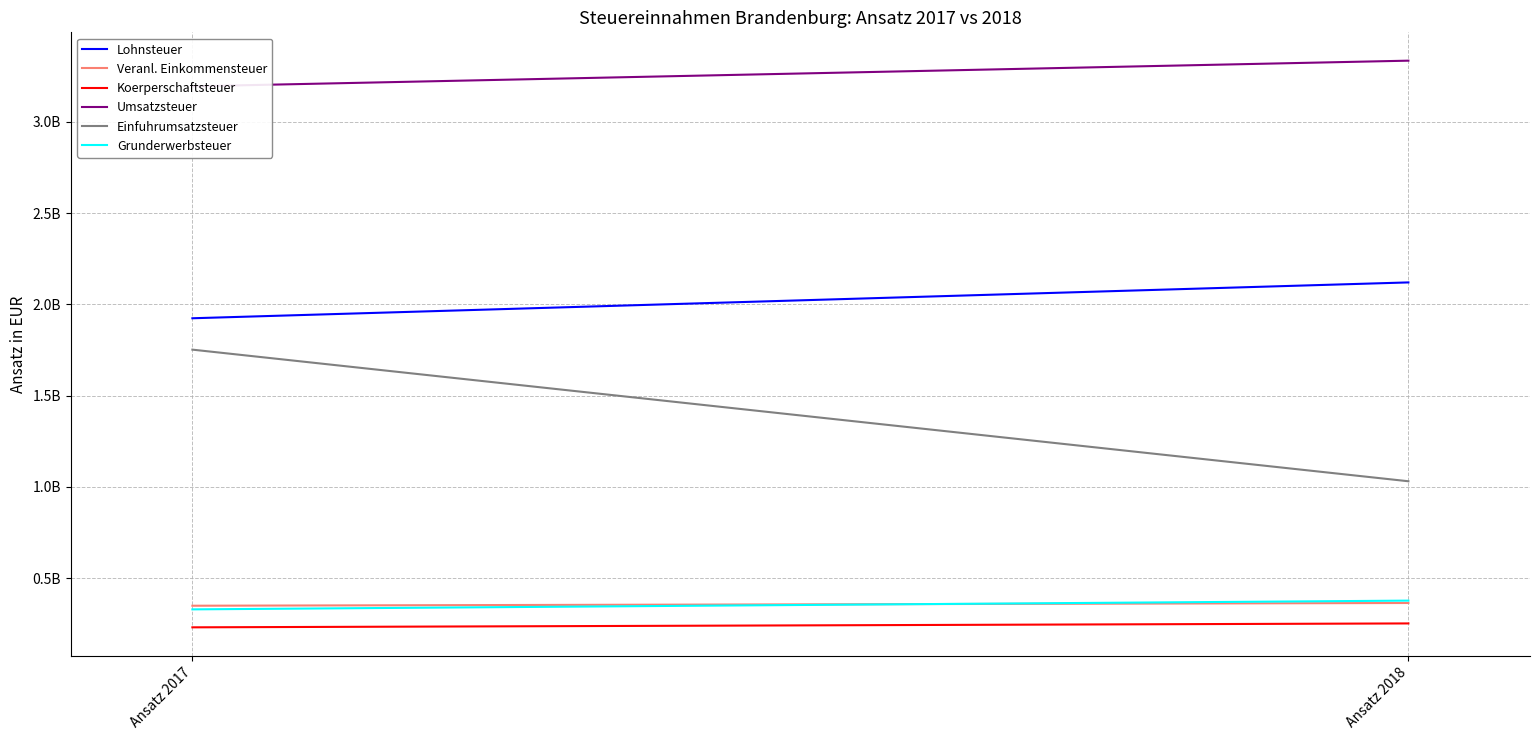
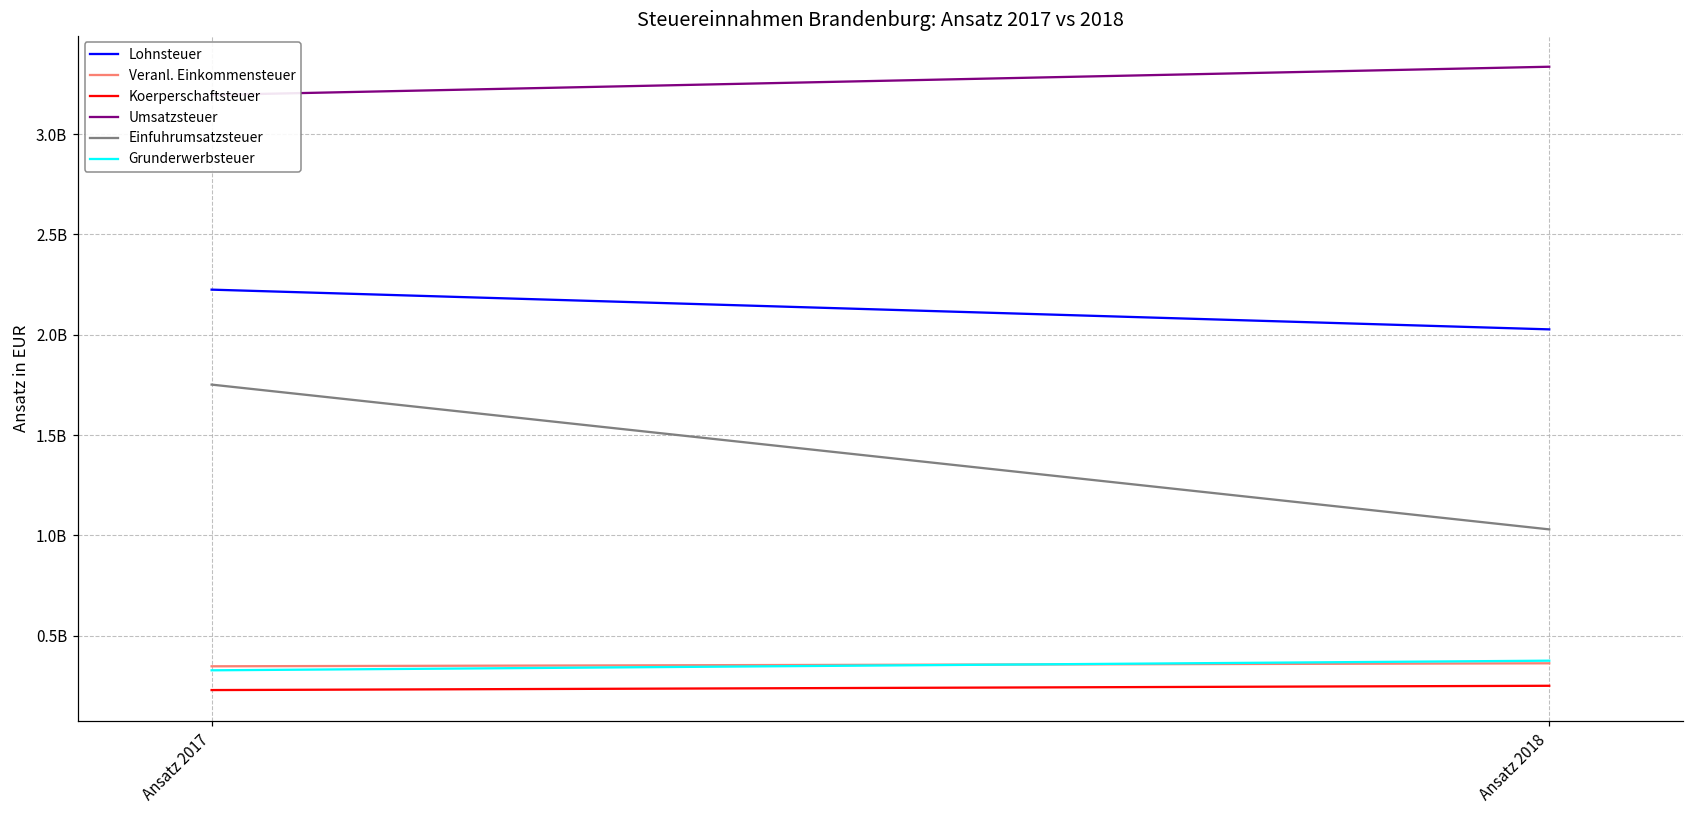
Lohnsteuer, Ansatz 2017: 1920000000 -> 2230000000
Lohnsteuer, Ansatz 2018: 2120000000 -> 2030000000
